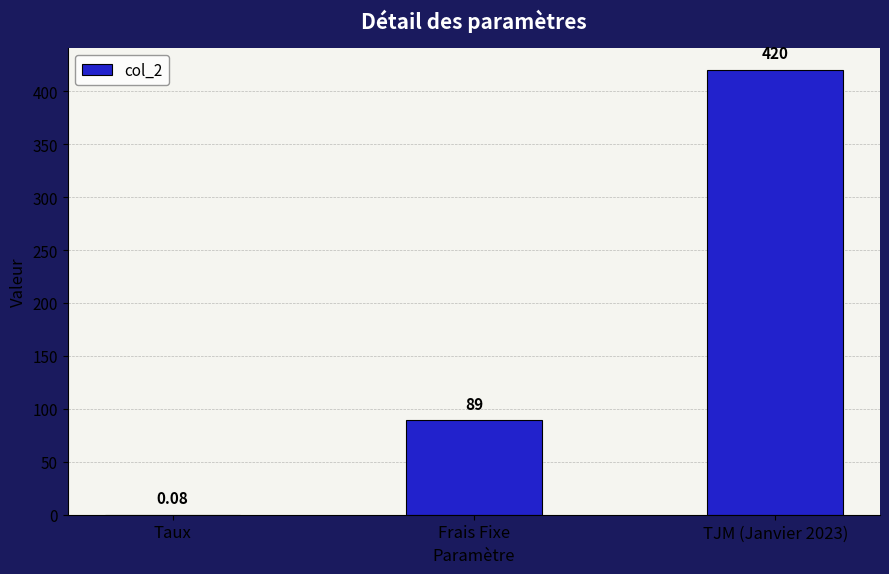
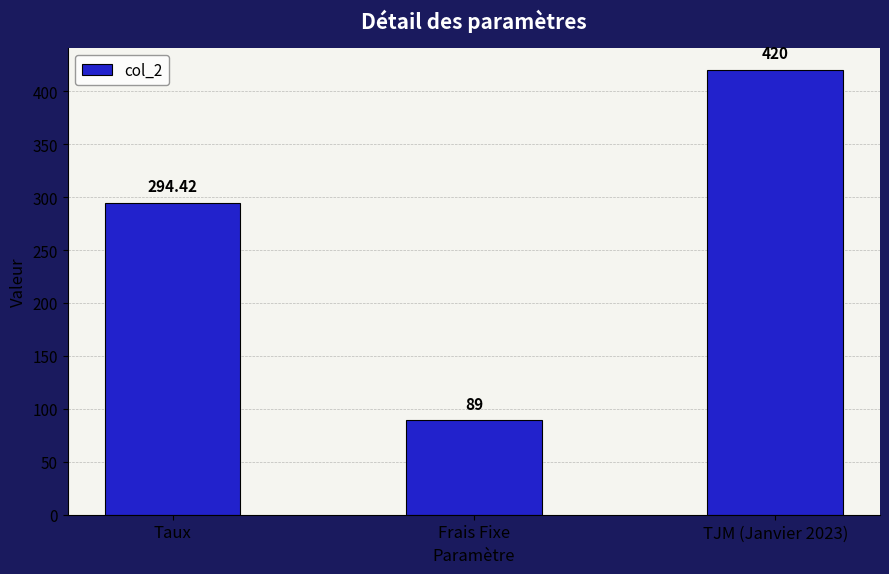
Taux: 0.08 -> 294.42
